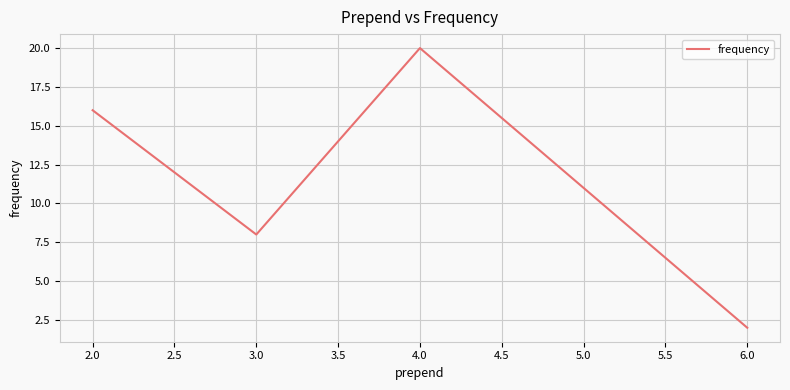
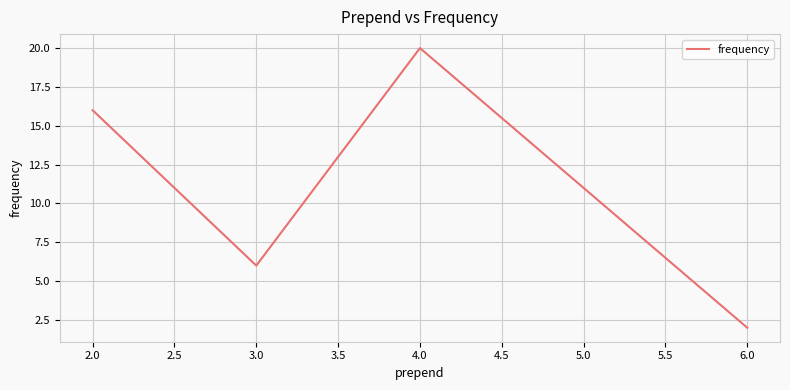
3.0: 8 -> 6
